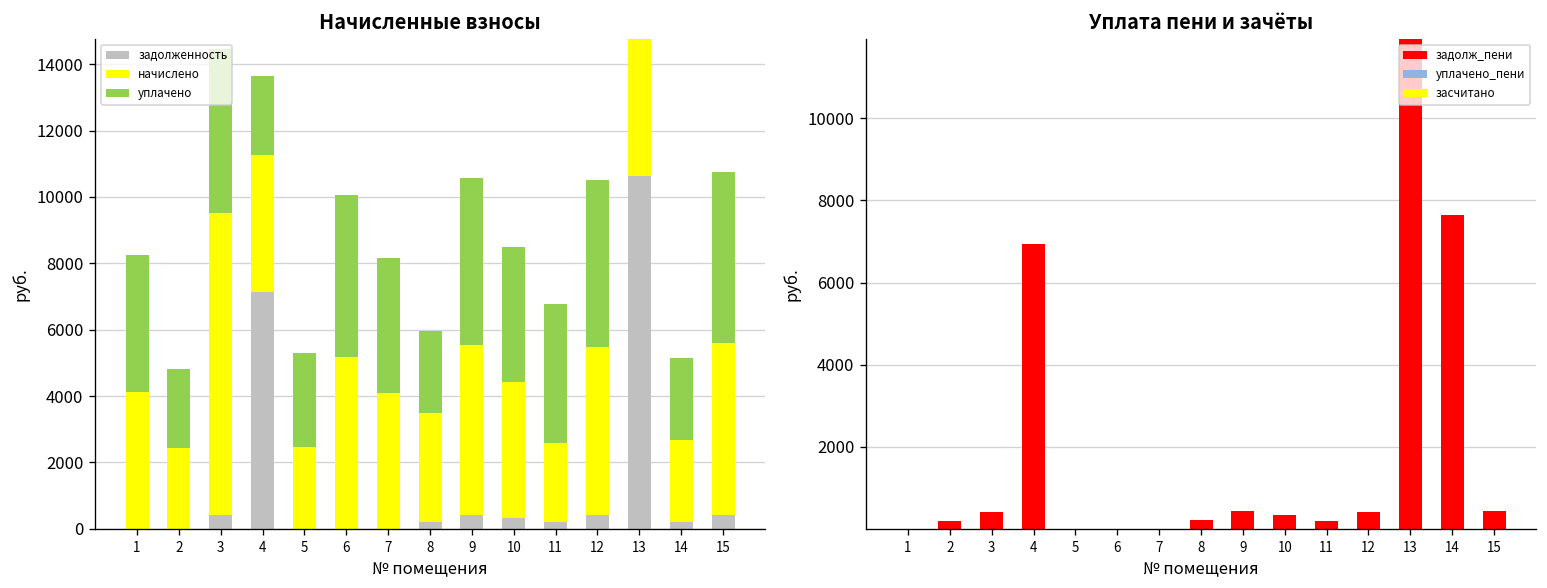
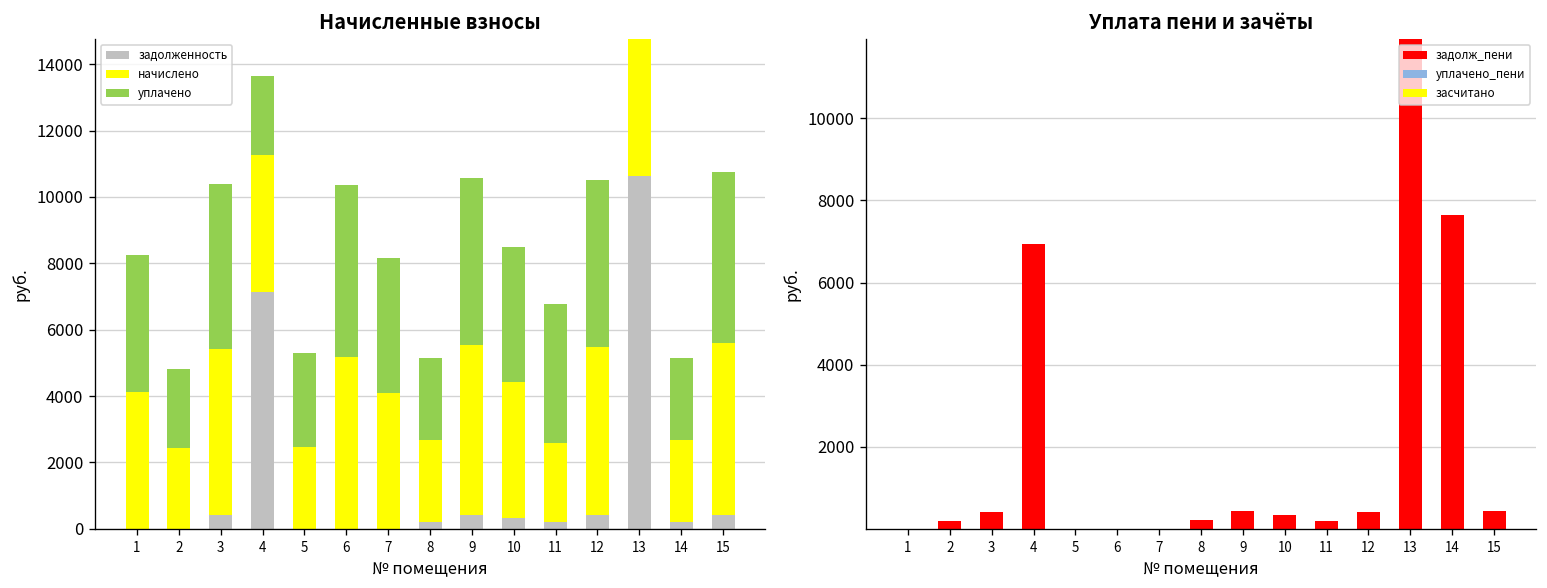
Начисленные взносы, начислено, 3: 9100 -> 5000
Начисленные взносы, уплачено, 6: 4900 -> 5200
Начисленные взносы, начислено, 8: 3300 -> 2500
